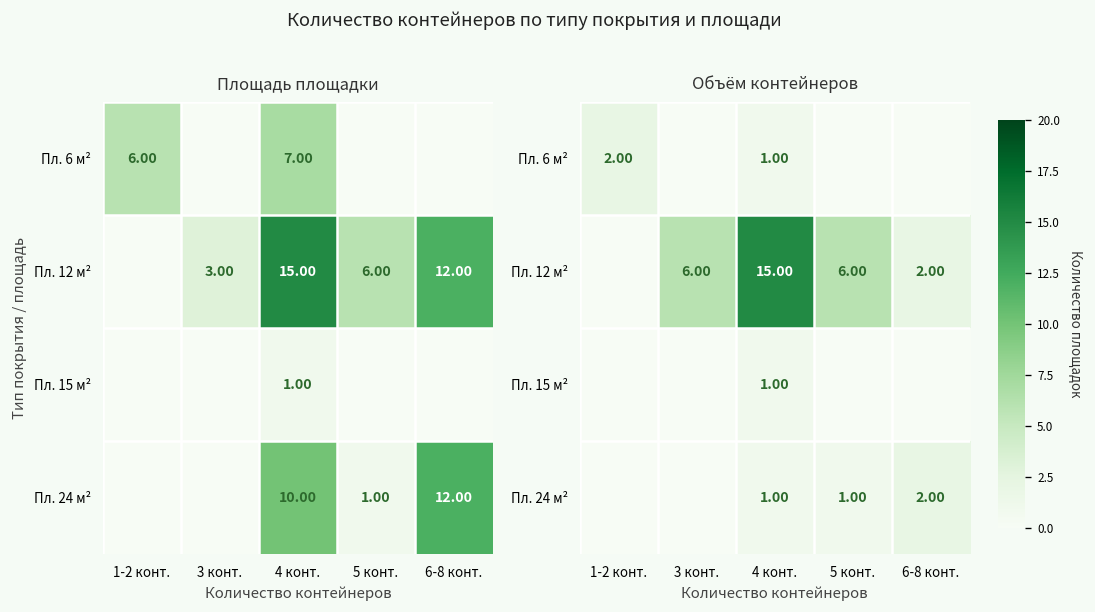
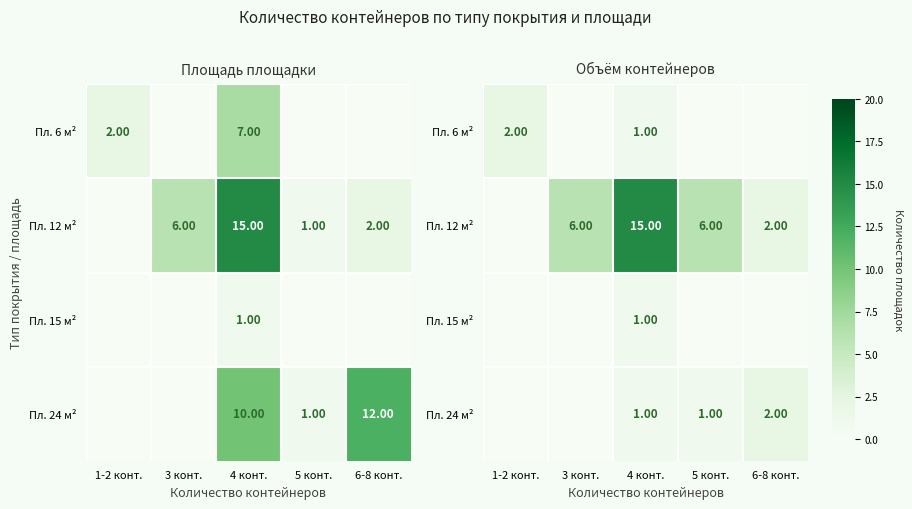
Площадь площадки, Пл. 6 м², 1-2 конт.: 6.00 -> 2.00
Площадь площадки, Пл. 12 м², 3 конт.: 3.00 -> 6.00
Площадь площадки, Пл. 12 м², 5 конт.: 6.00 -> 1.00
Площадь площадки, Пл. 12 м², 6-8 конт.: 12.00 -> 2.00
